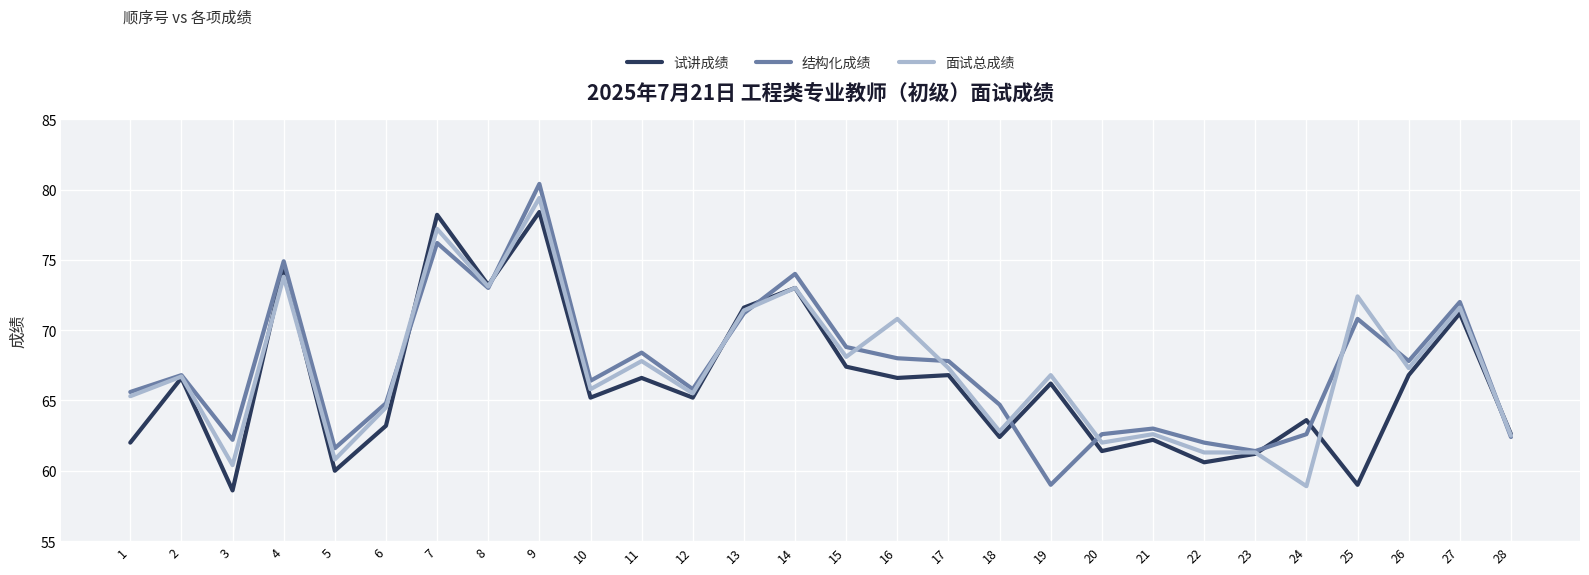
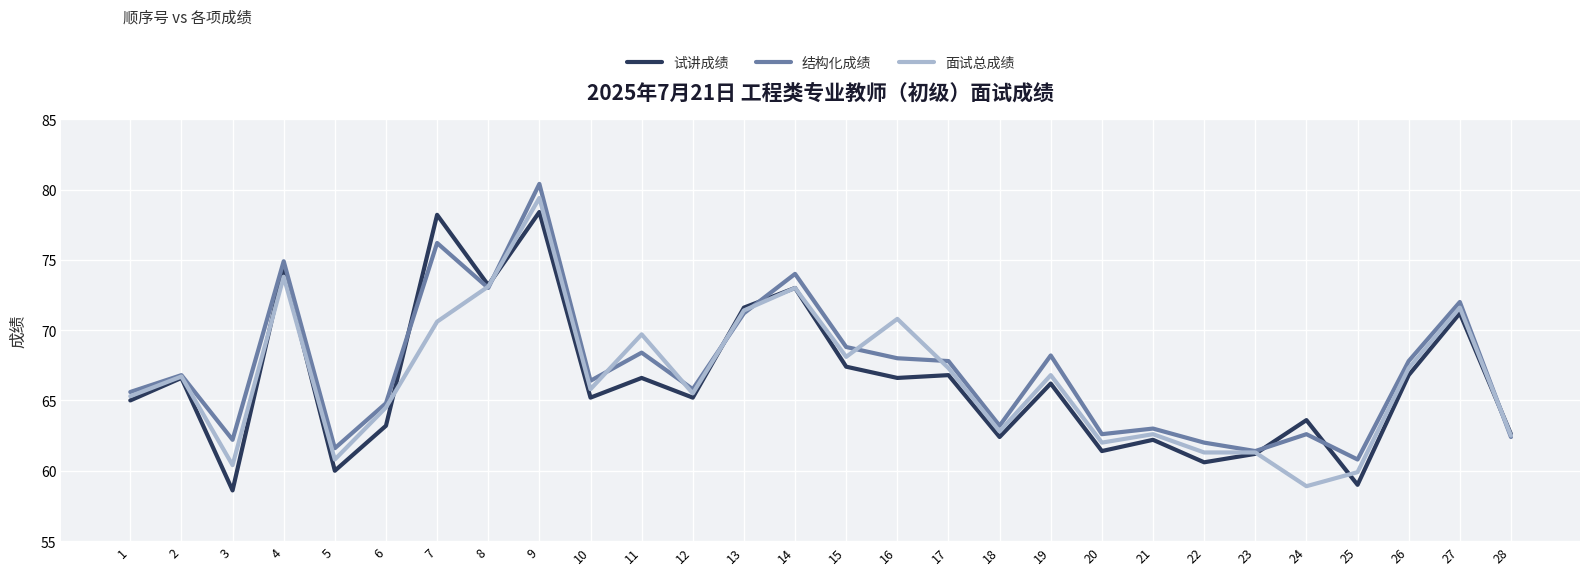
试讲成绩, 1: 62 -> 65
面试总成绩, 7: 77.2 -> 70.6
面试总成绩, 11: 67.8 -> 69.7
结构化成绩, 18: 64.7 -> 63.2
结构化成绩, 19: 59.0 -> 68.2
结构化成绩, 25: 70.8 -> 60.8
面试总成绩, 25: 72.4 -> 59.9
